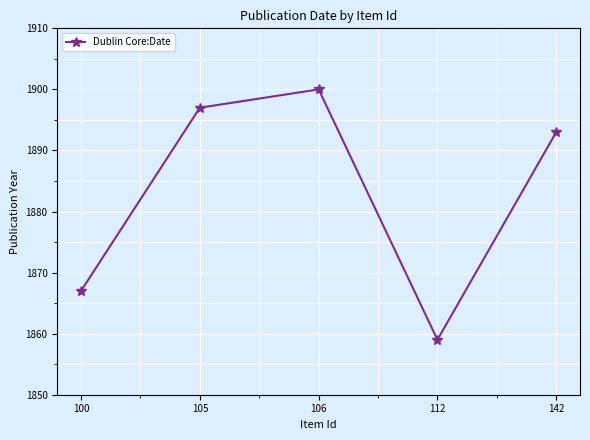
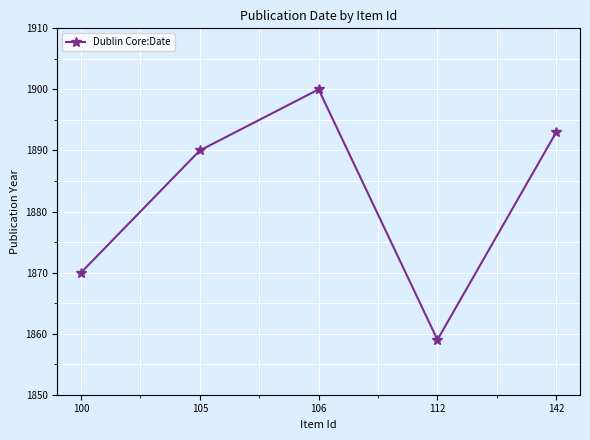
100: 1867 -> 1870
105: 1897 -> 1890
